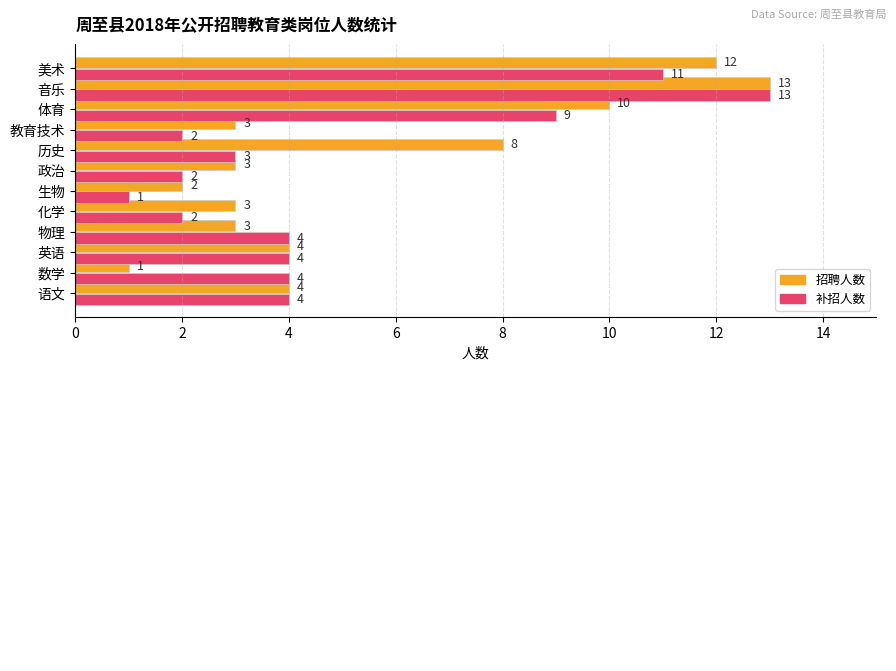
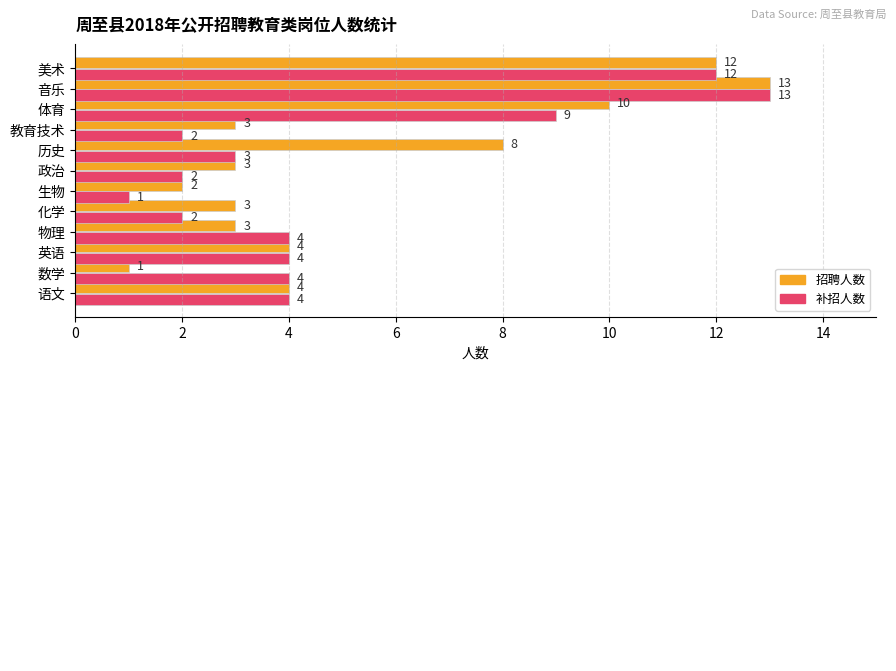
补招人数, 美术: 11 -> 12
